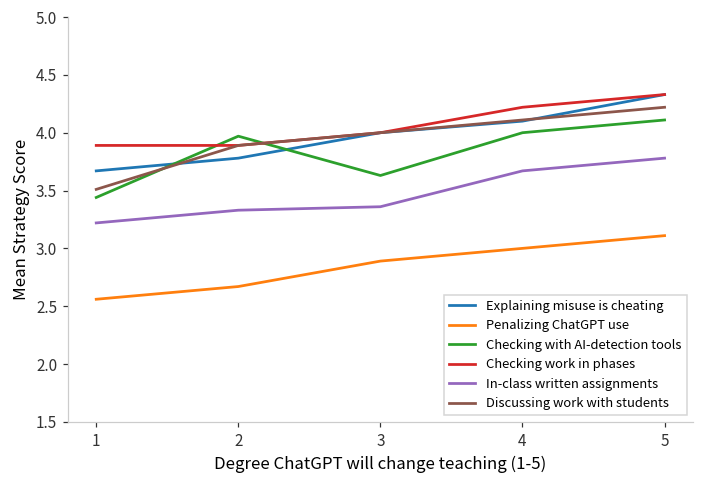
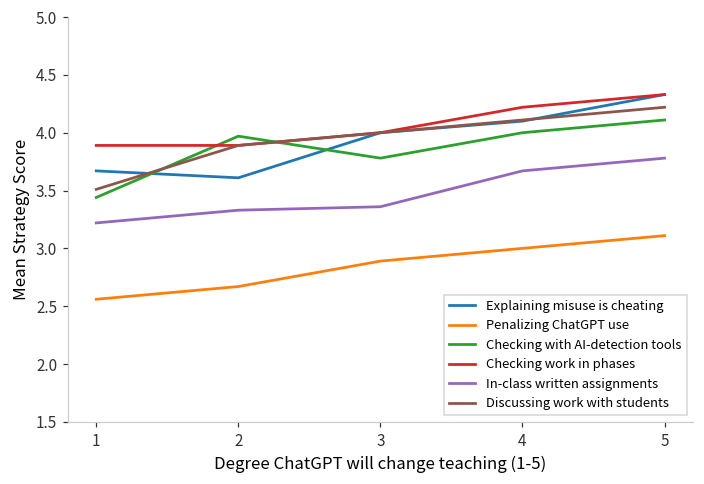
Explaining misuse is cheating, 2: 3.78 -> 3.61
Checking with AI-detection tools, 3: 3.63 -> 3.78
